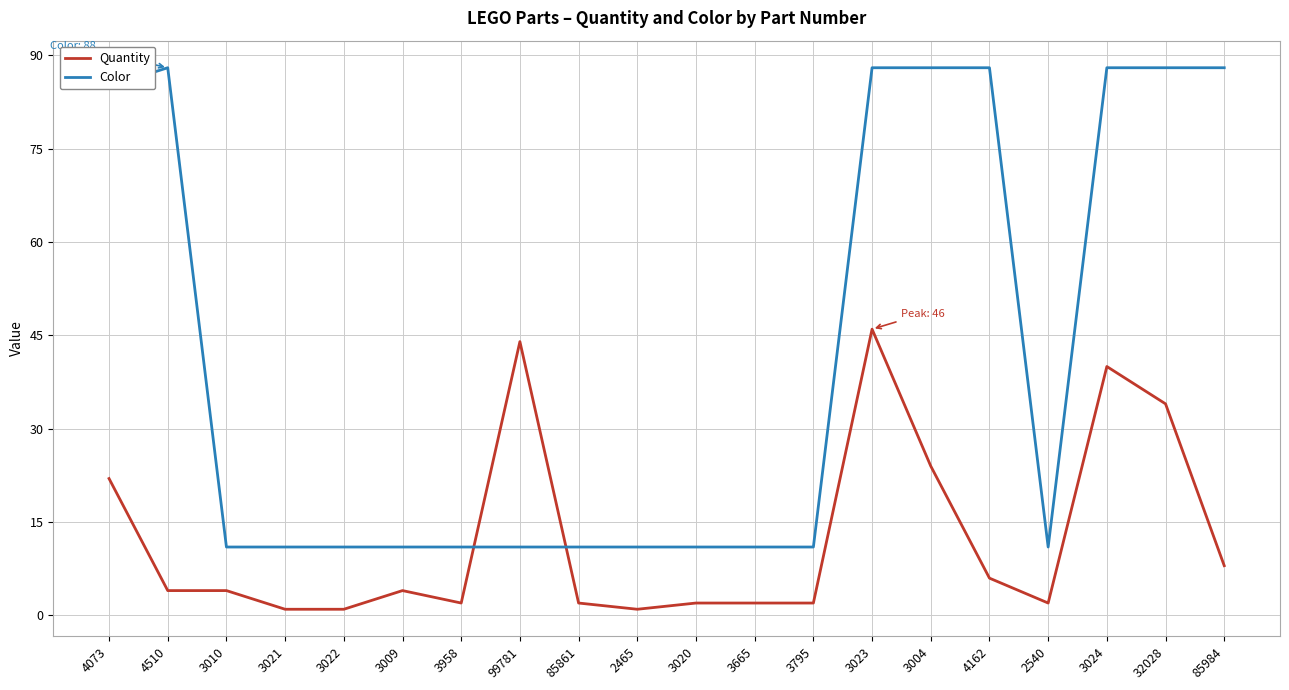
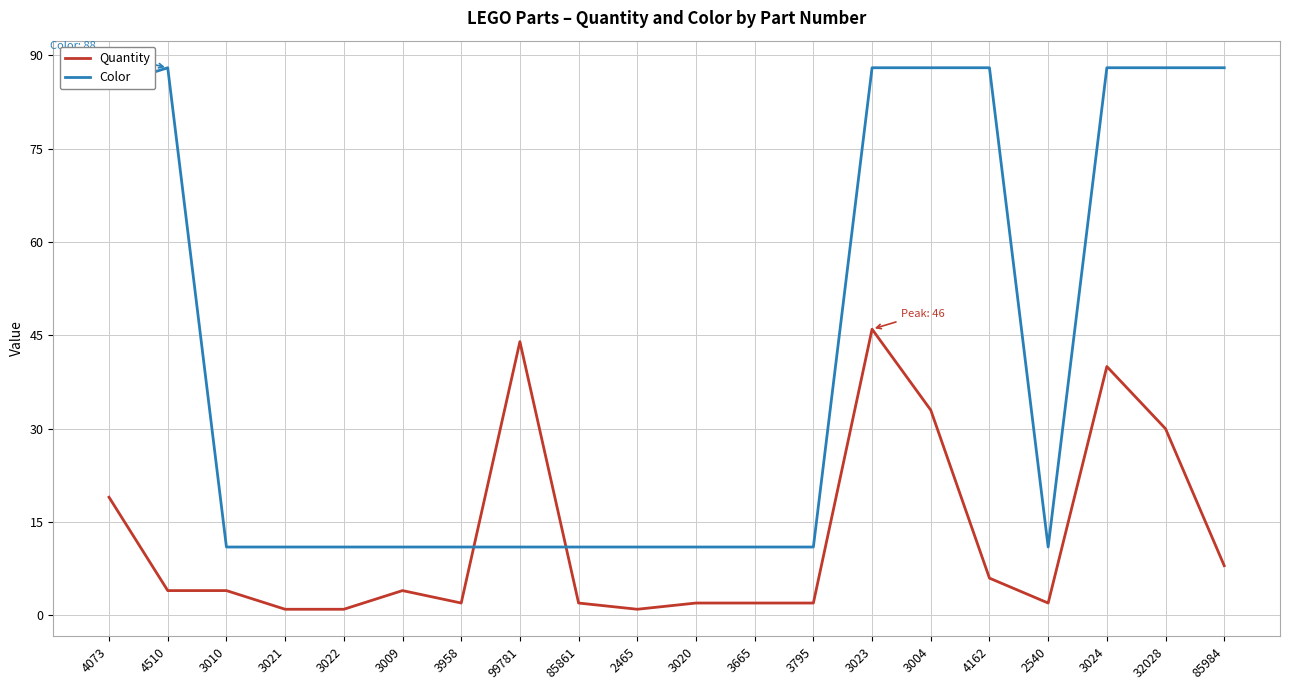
Quantity, 4073: 22 -> 19
Quantity, 3004: 24 -> 33
Quantity, 32028: 34 -> 30
